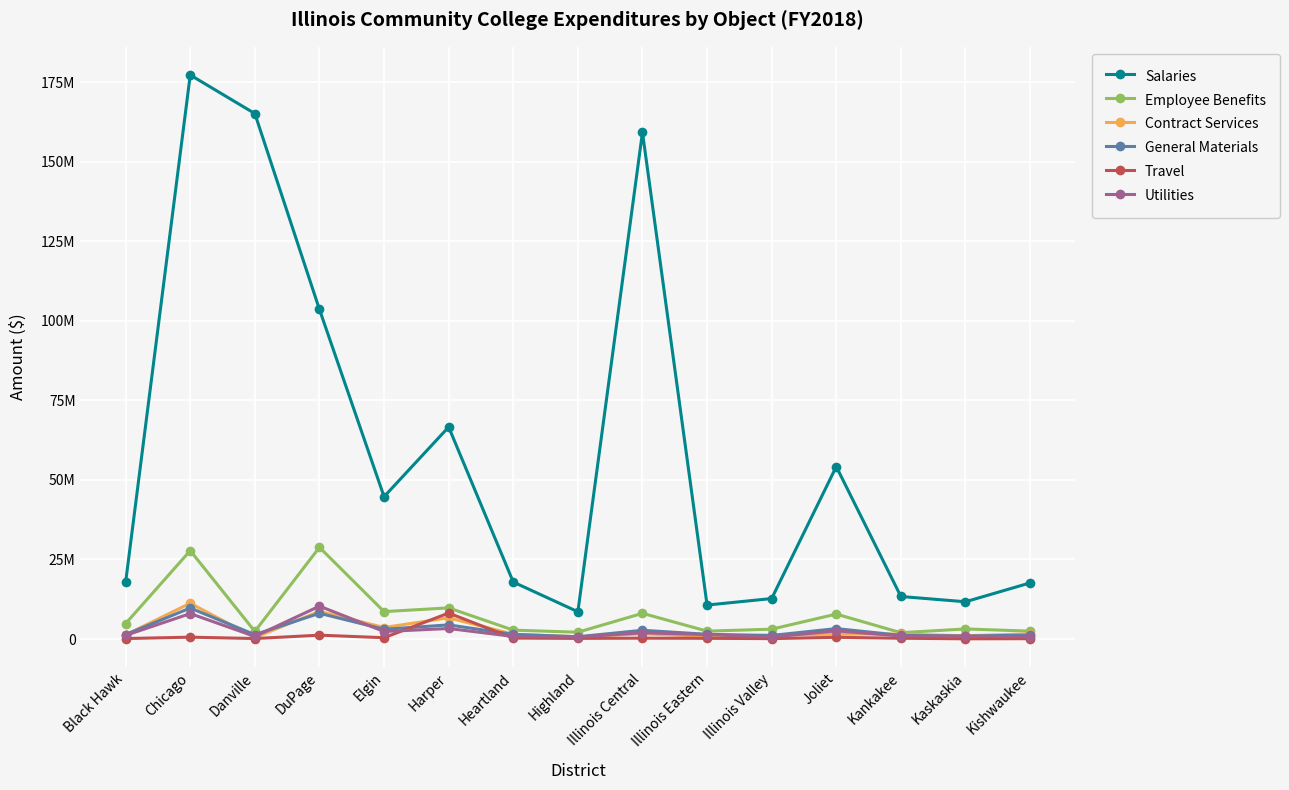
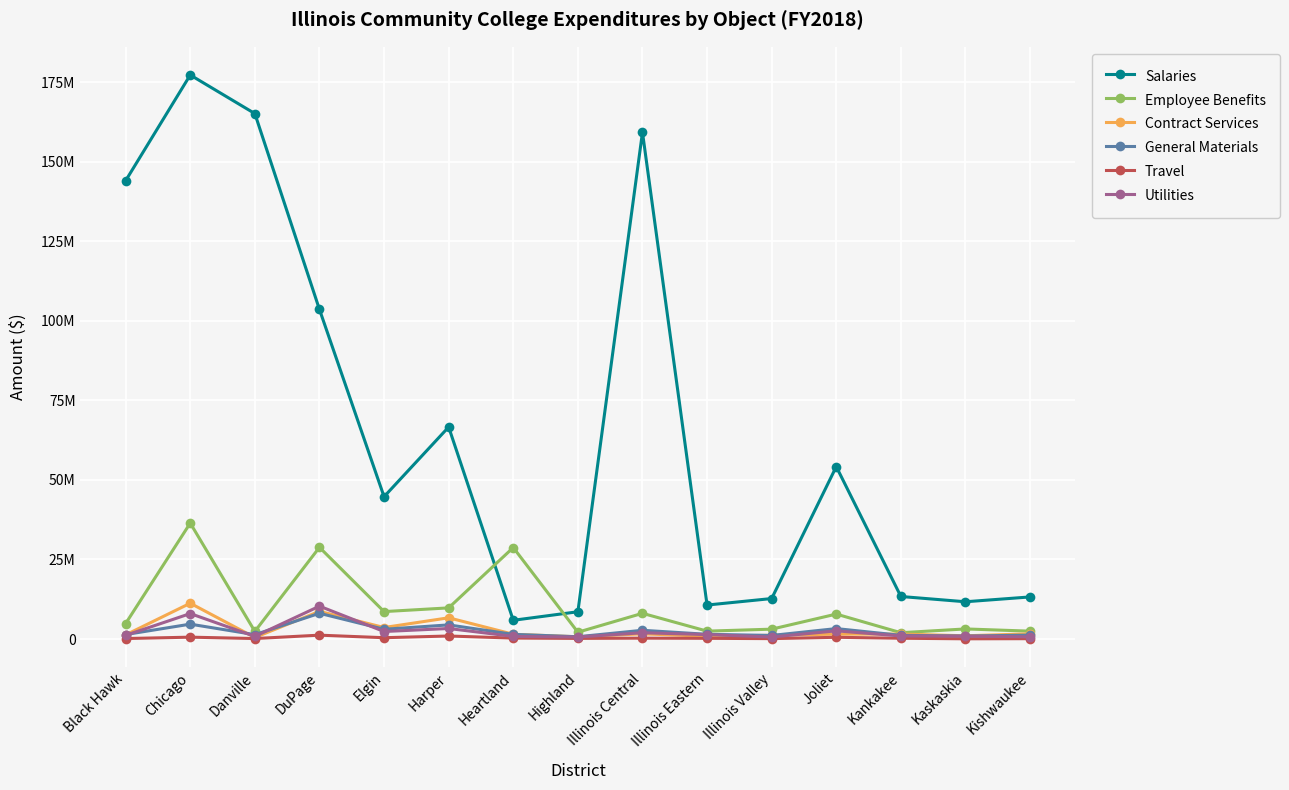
Salaries, Black Hawk: 18000000 -> 144000000
Employee Benefits, Chicago: 28000000 -> 36000000
General Materials, Chicago: 10000000 -> 5000000
Travel, Harper: 8000000 -> 1000000
Salaries, Heartland: 18000000 -> 6000000
Employee Benefits, Heartland: 3000000 -> 29000000
Salaries, Kishwaukee: 18000000 -> 13000000
